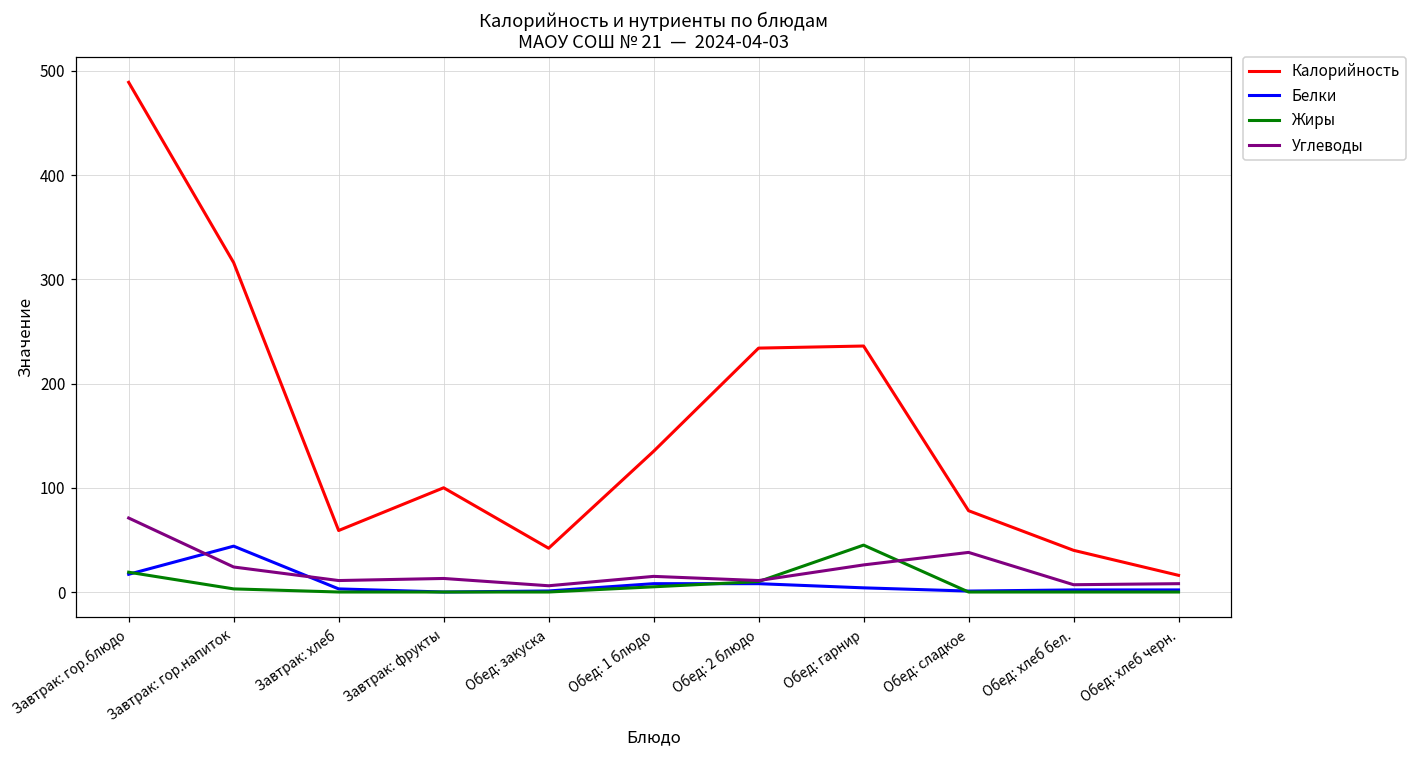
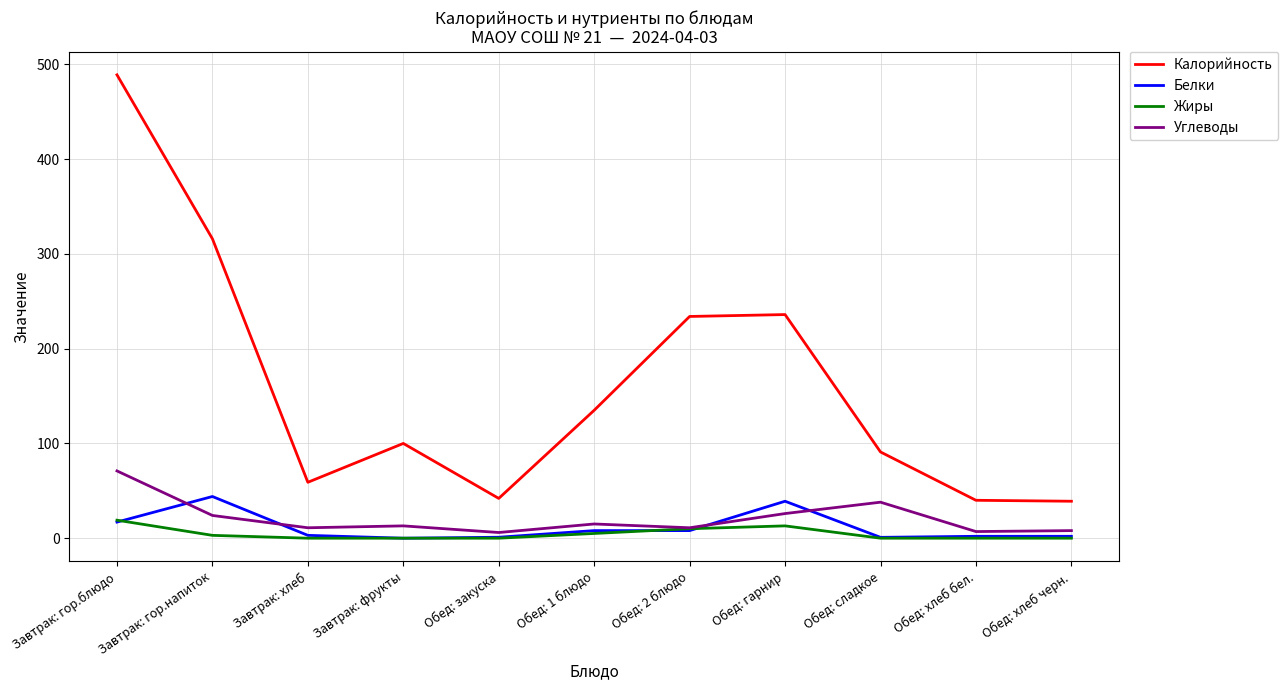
Белки, Обед: гарнир: 0 -> 40
Жиры, Обед: гарнир: 50 -> 10
Калорийность, Обед: сладкое: 80 -> 90
Калорийность, Обед: хлеб черн.: 20 -> 40
